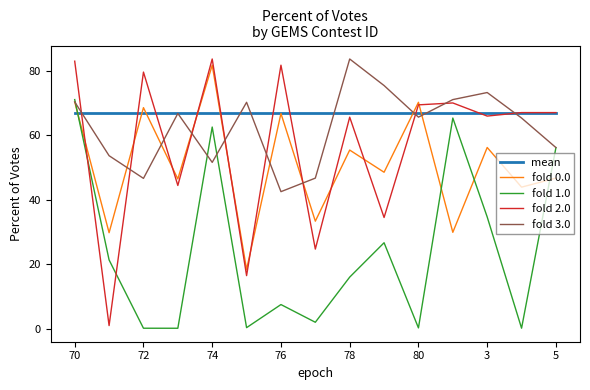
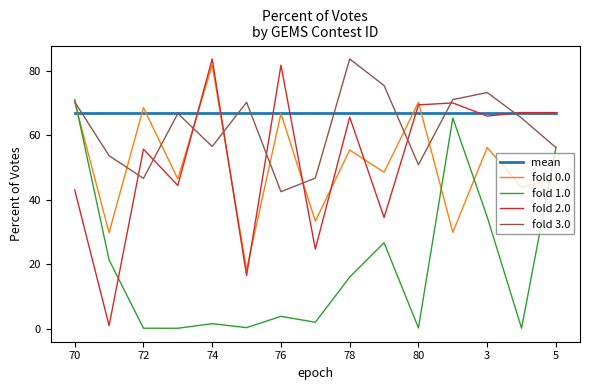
fold 2.0, 70: 83 -> 43
fold 2.0, 72: 80 -> 56
fold 1.0, 74: 62 -> 2
fold 3.0, 74: 52 -> 56
fold 1.0, 76: 7 -> 4
fold 3.0, 80: 66 -> 51
